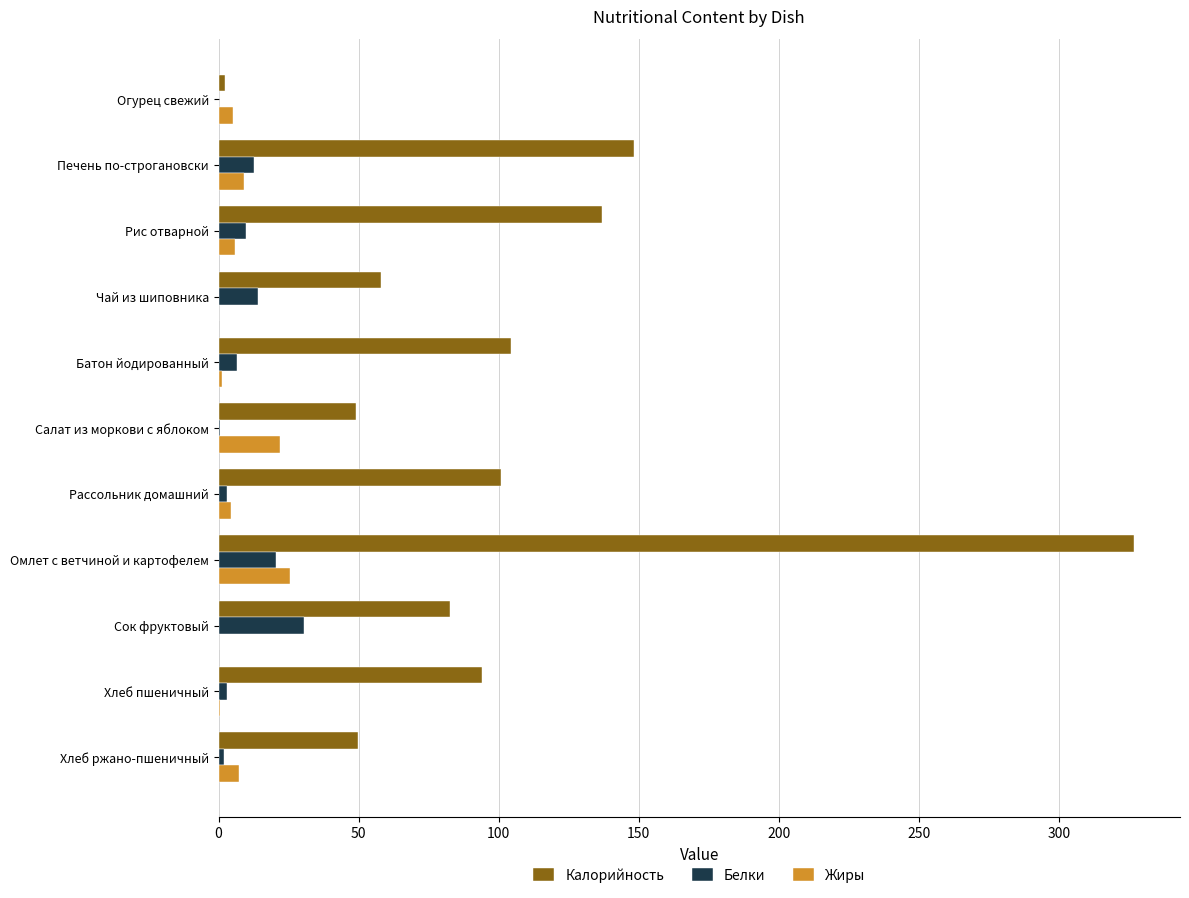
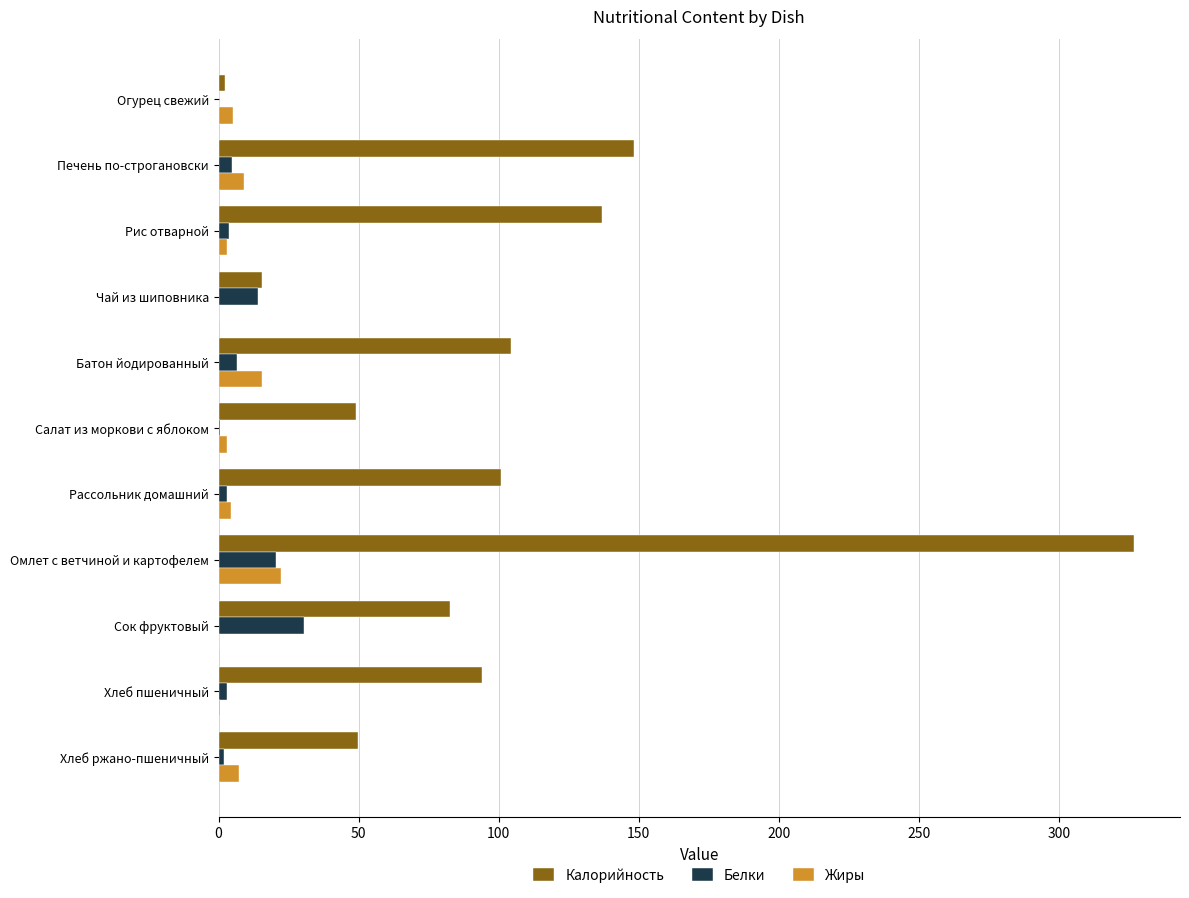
Белки, Печень по-строгановски: 13 -> 5
Белки, Рис отварной: 10 -> 4
Жиры, Рис отварной: 6 -> 3
Калорийность, Чай из шиповника: 58 -> 15
Жиры, Батон йодированный: 1 -> 15
Жиры, Салат из моркови с яблоком: 22 -> 3
Жиры, Омлет с ветчиной и картофелем: 26 -> 22
